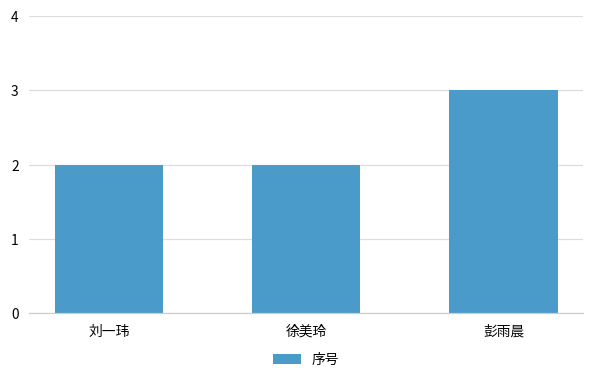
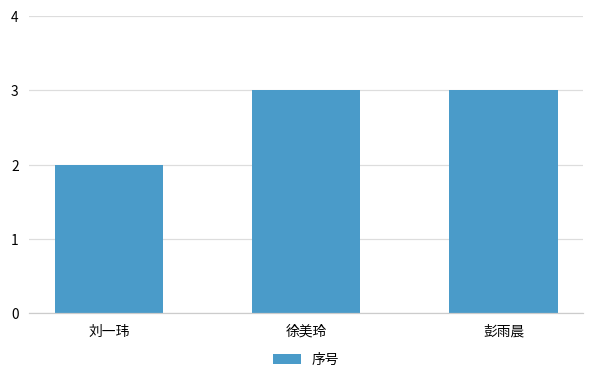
徐美玲: 2 -> 3
